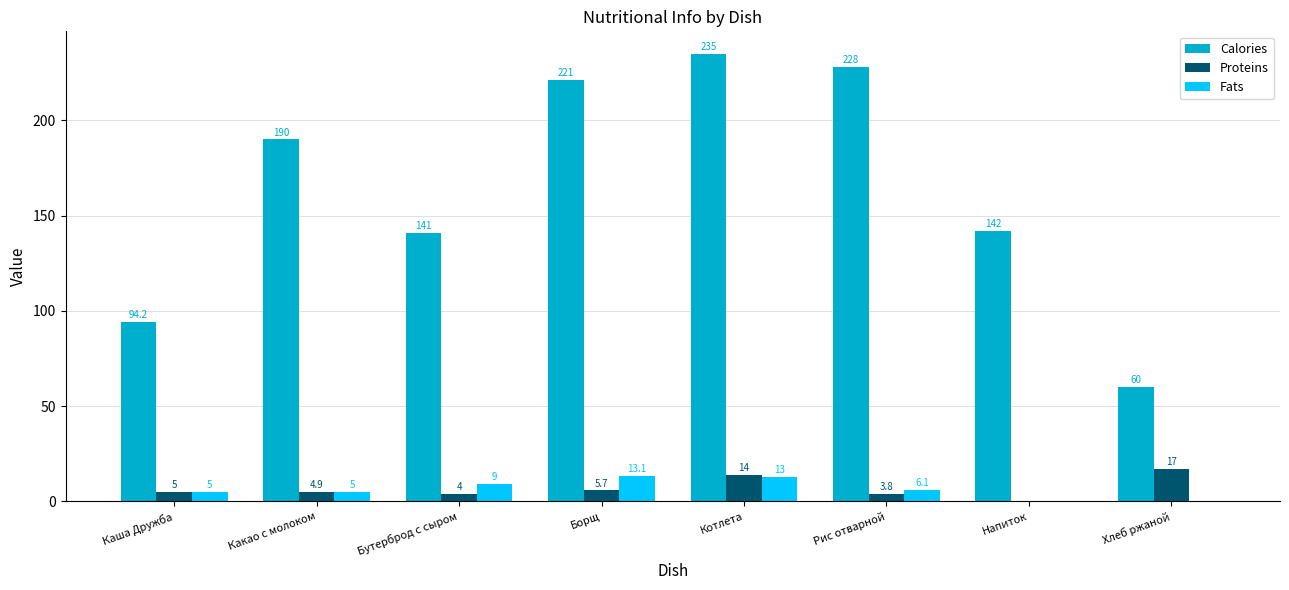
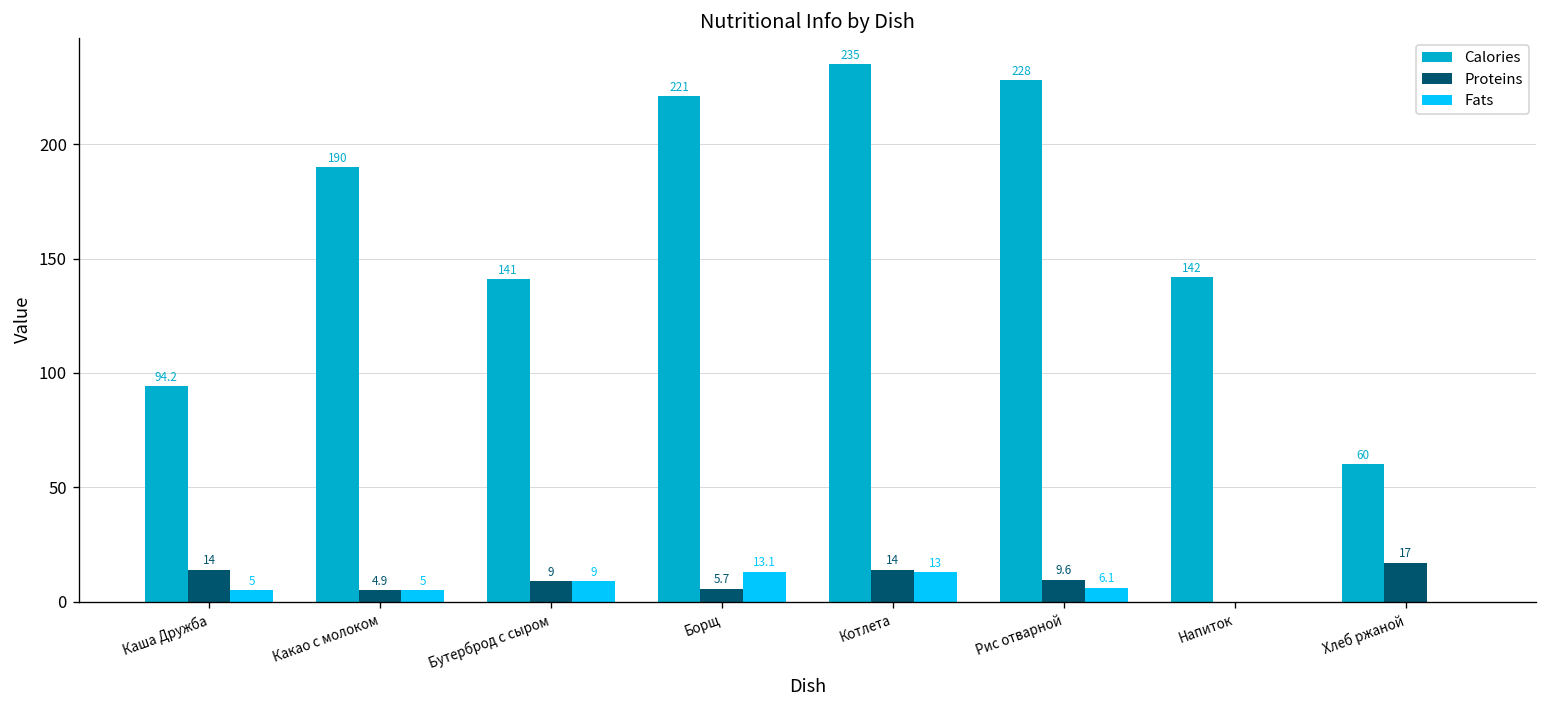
Proteins, Каша Дружба: 5 -> 14
Proteins, Бутерброд с сыром: 4 -> 9
Proteins, Рис отварной: 3.8 -> 9.6
